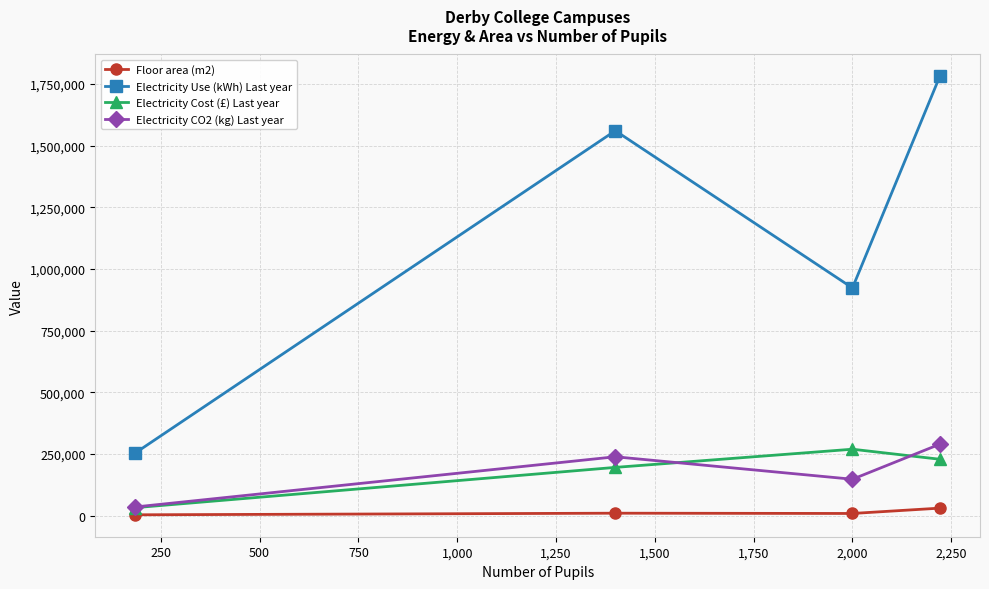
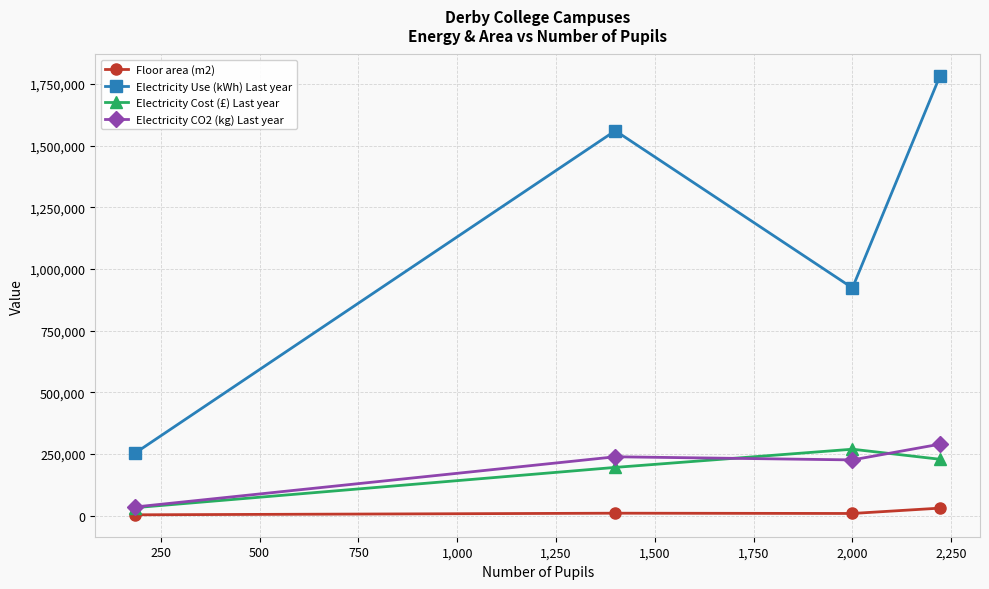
Electricity CO2 (kg) Last year, 2,000: 150,000 -> 230,000
